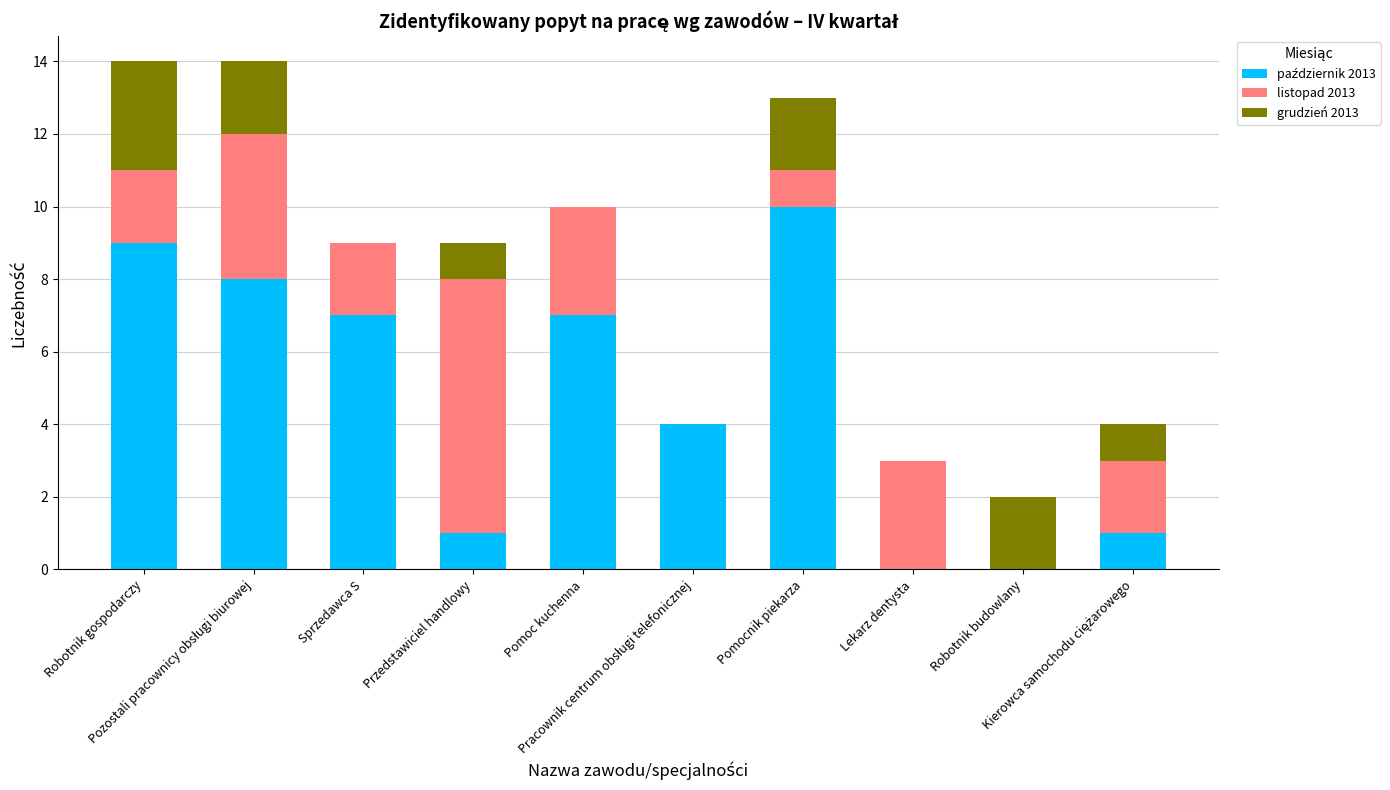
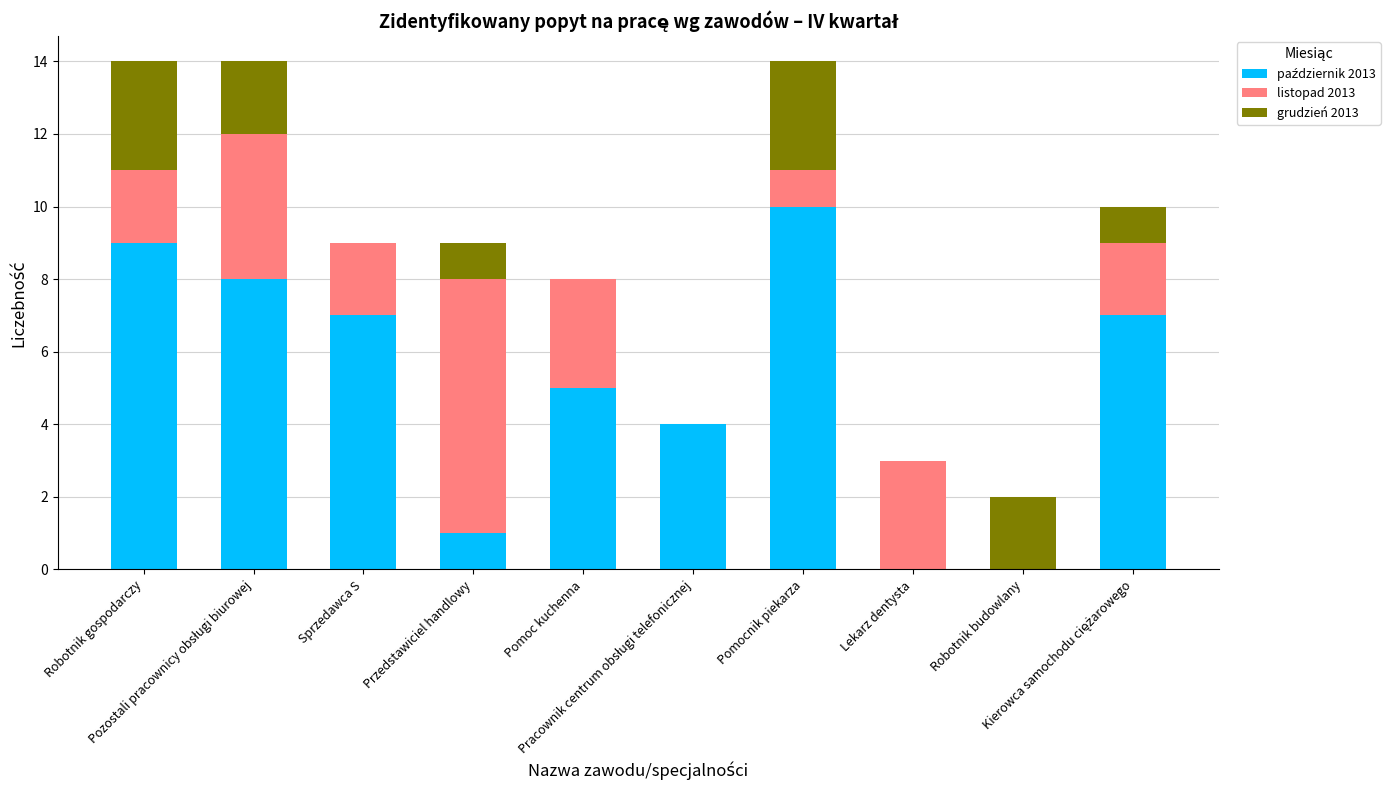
październik 2013, Pomoc kuchenna: 7 -> 5
grudzień 2013, Pomocnik piekarza: 2 -> 3
październik 2013, Kierowca samochodu ciężarowego: 1 -> 7
